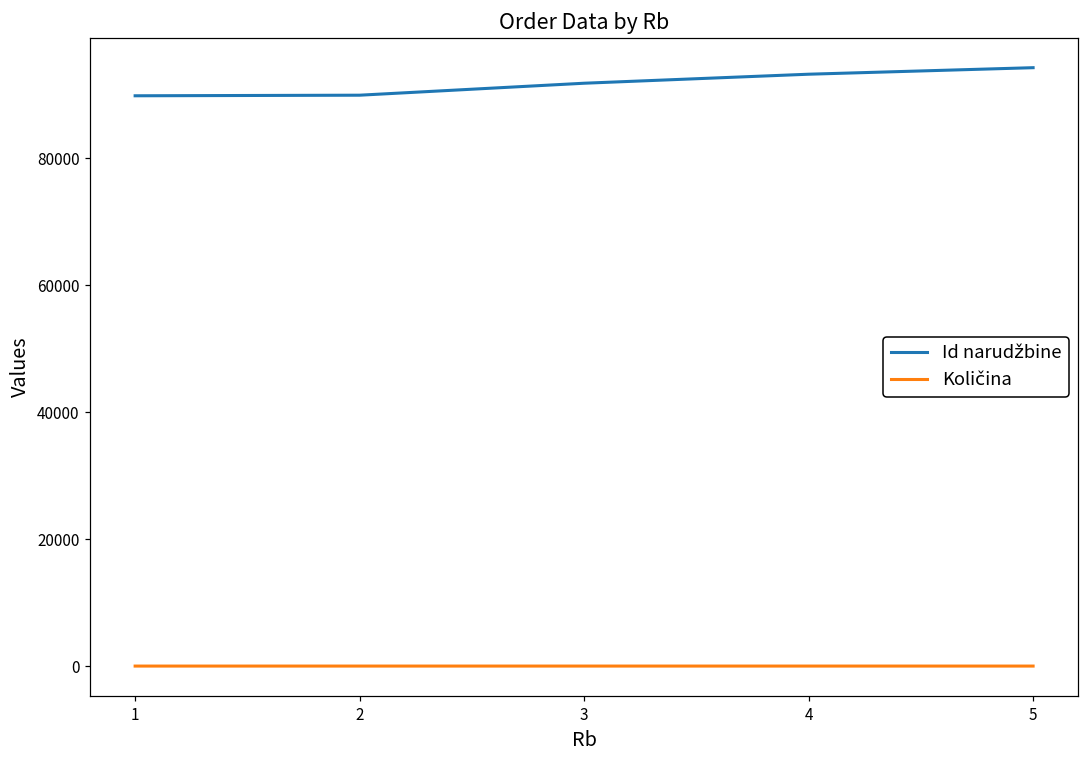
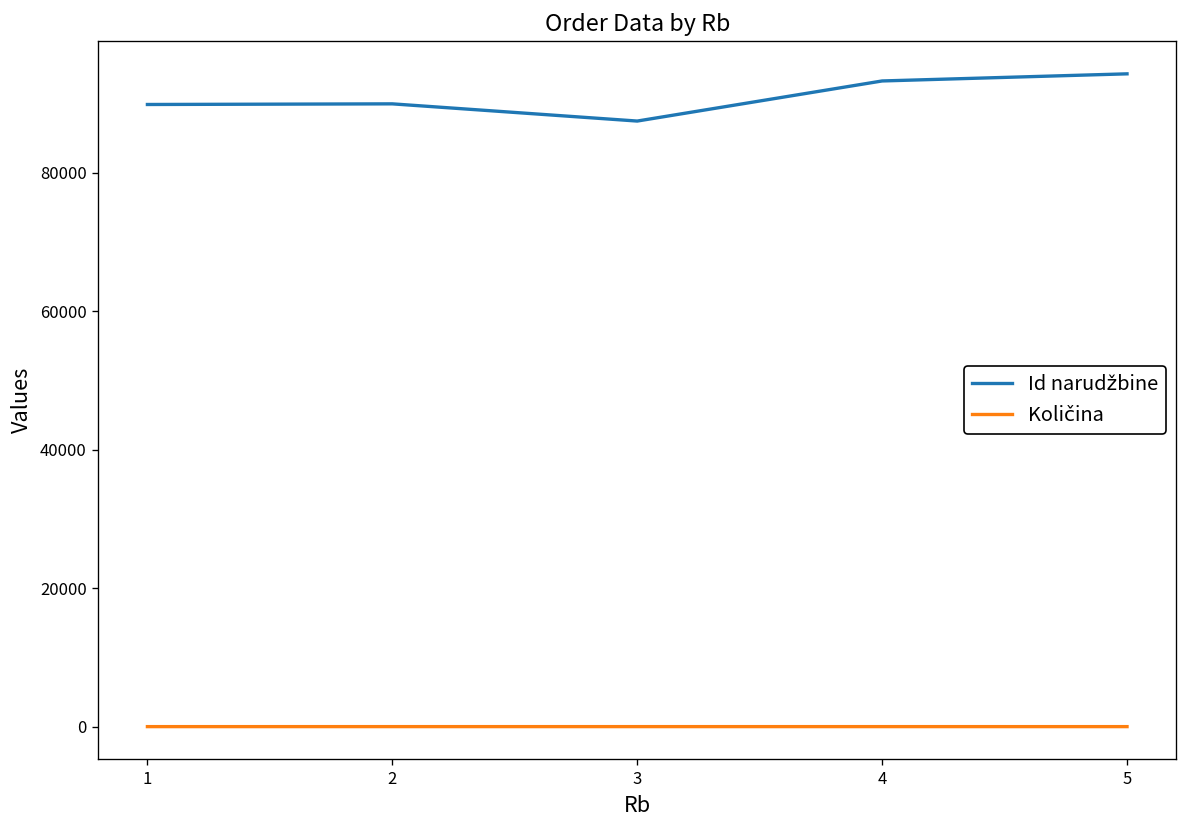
Id narudžbine, 3: 92000 -> 87000
